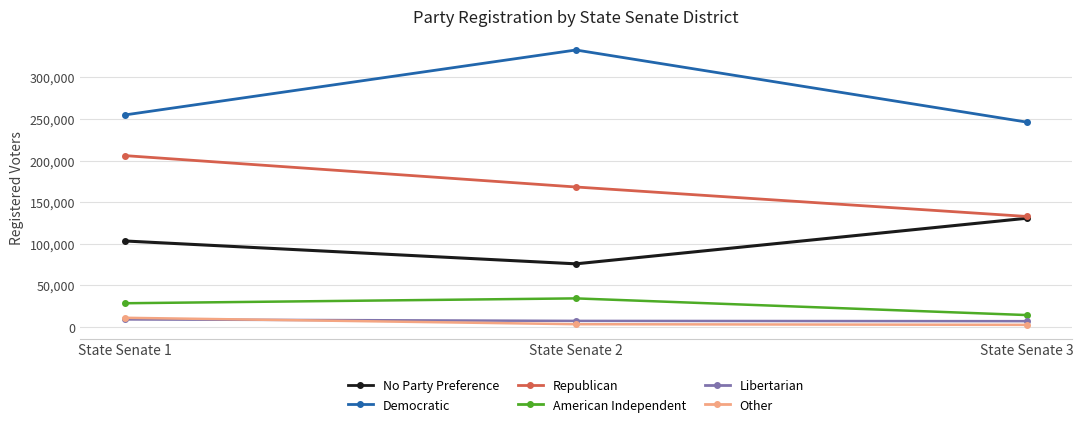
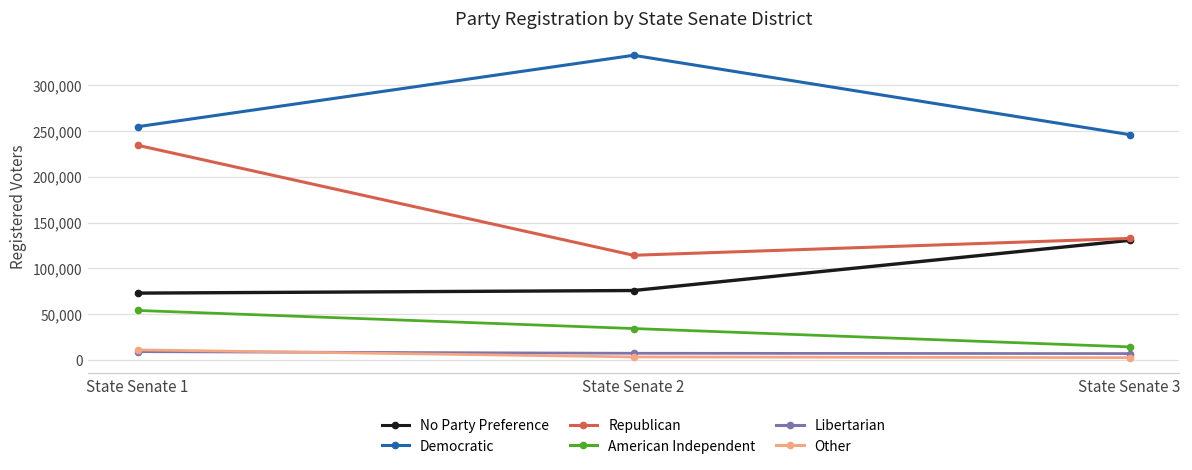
No Party Preference, State Senate 1: 100,000 -> 70,000
Republican, State Senate 1: 210,000 -> 230,000
American Independent, State Senate 1: 30,000 -> 50,000
Republican, State Senate 2: 170,000 -> 110,000
